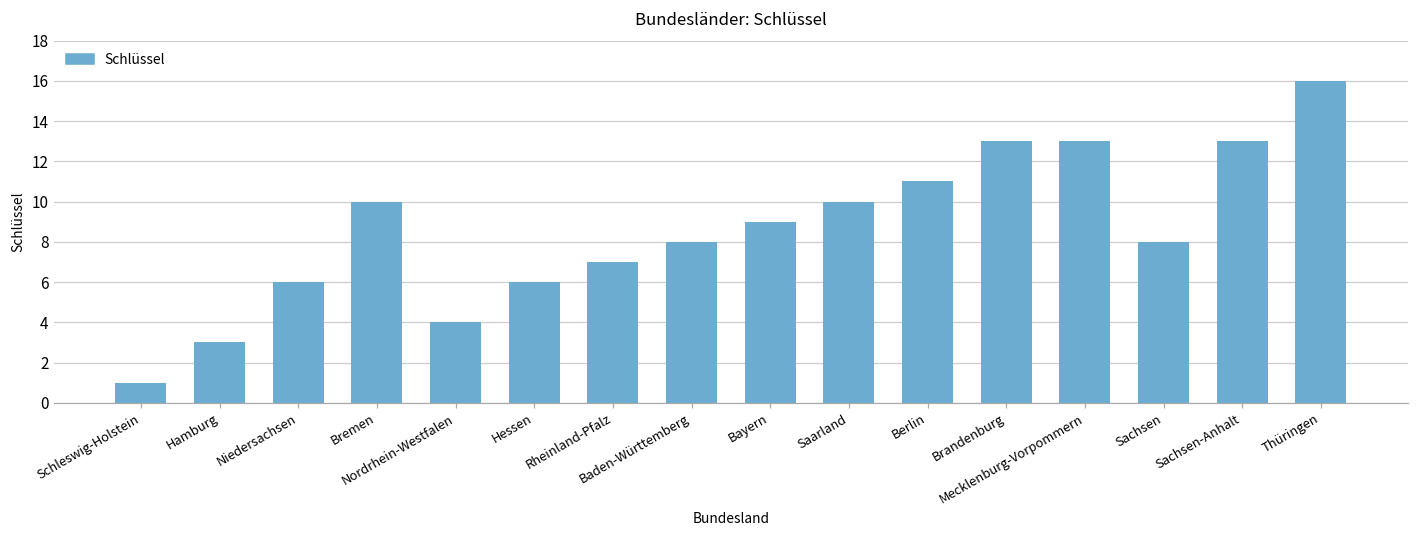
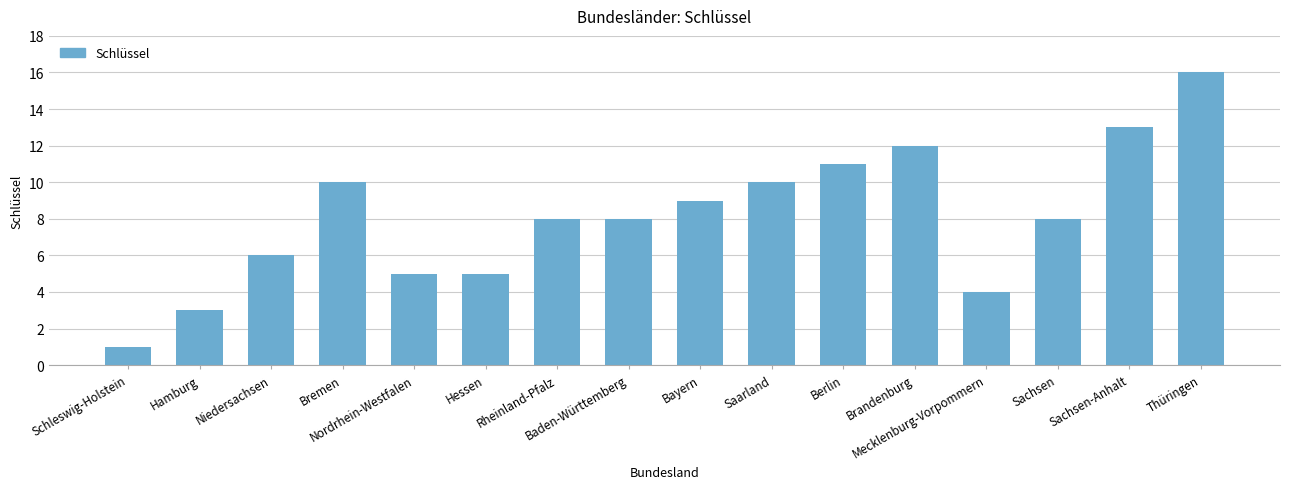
Nordrhein-Westfalen: 4 -> 5
Hessen: 6 -> 5
Rheinland-Pfalz: 7 -> 8
Brandenburg: 13 -> 12
Mecklenburg-Vorpommern: 13 -> 4
